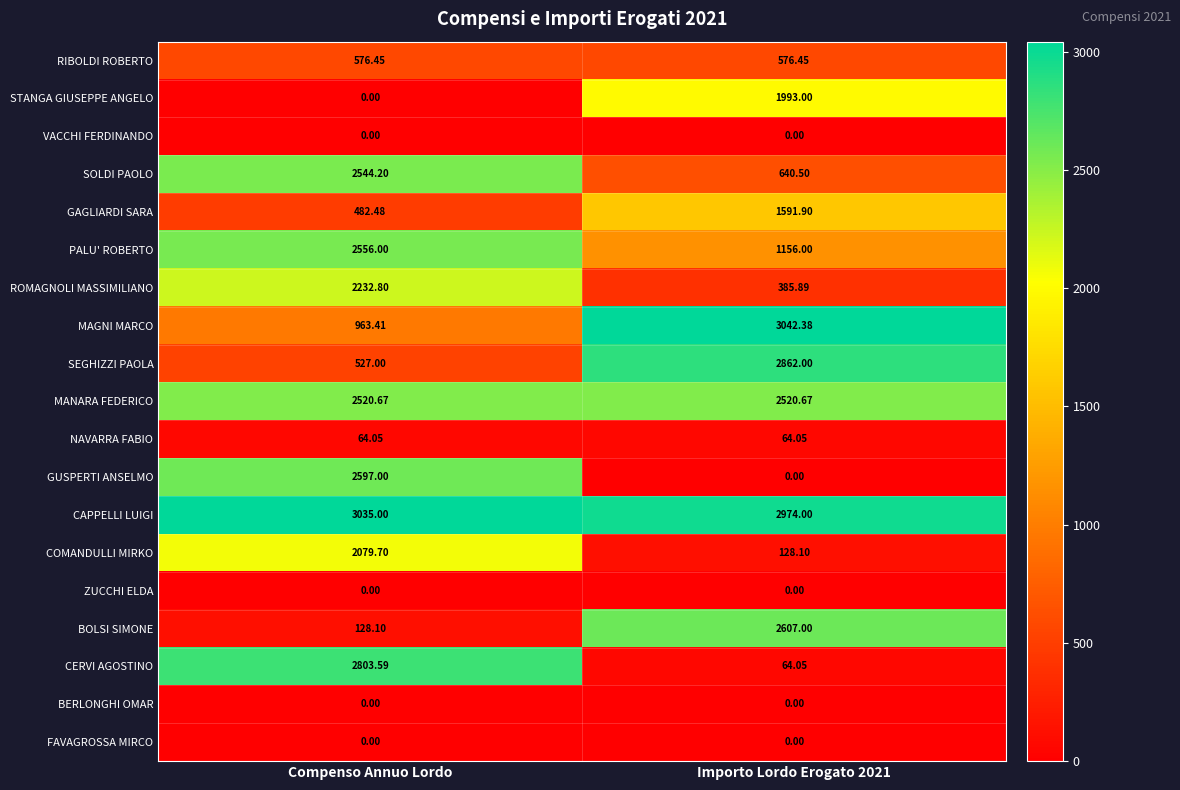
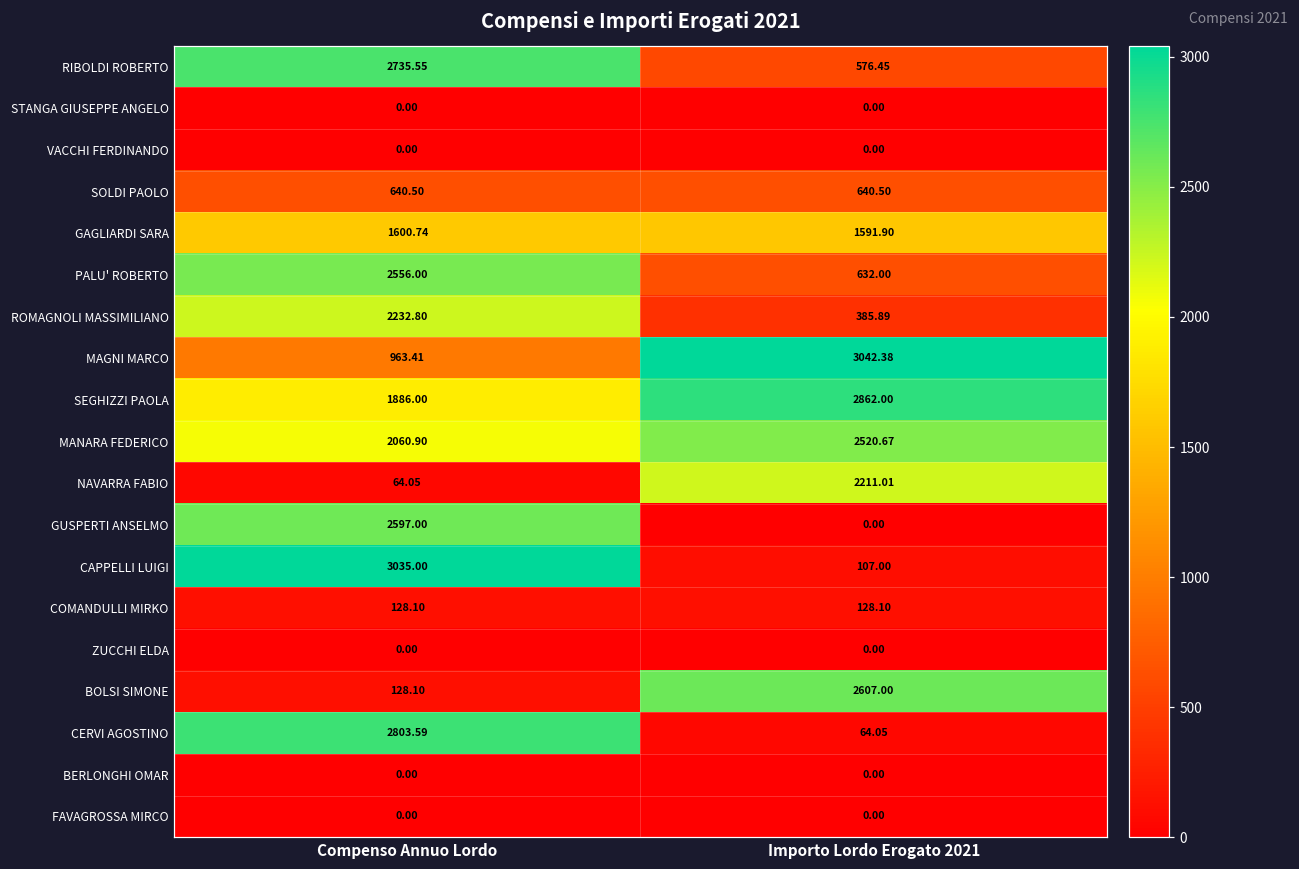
RIBOLDI ROBERTO, Compenso Annuo Lordo: 576.45 -> 2735.55
STANGA GIUSEPPE ANGELO, Importo Lordo Erogato 2021: 1993.00 -> 0.00
SOLDI PAOLO, Compenso Annuo Lordo: 2544.20 -> 640.50
GAGLIARDI SARA, Compenso Annuo Lordo: 482.48 -> 1600.74
PALU' ROBERTO, Importo Lordo Erogato 2021: 1156.00 -> 632.00
SEGHIZZI PAOLA, Compenso Annuo Lordo: 527.00 -> 1886.00
MANARA FEDERICO, Compenso Annuo Lordo: 2520.67 -> 2060.90
NAVARRA FABIO, Importo Lordo Erogato 2021: 64.05 -> 2211.01
CAPPELLI LUIGI, Importo Lordo Erogato 2021: 2974.00 -> 107.00
COMANDULLI MIRKO, Compenso Annuo Lordo: 2079.70 -> 128.10
